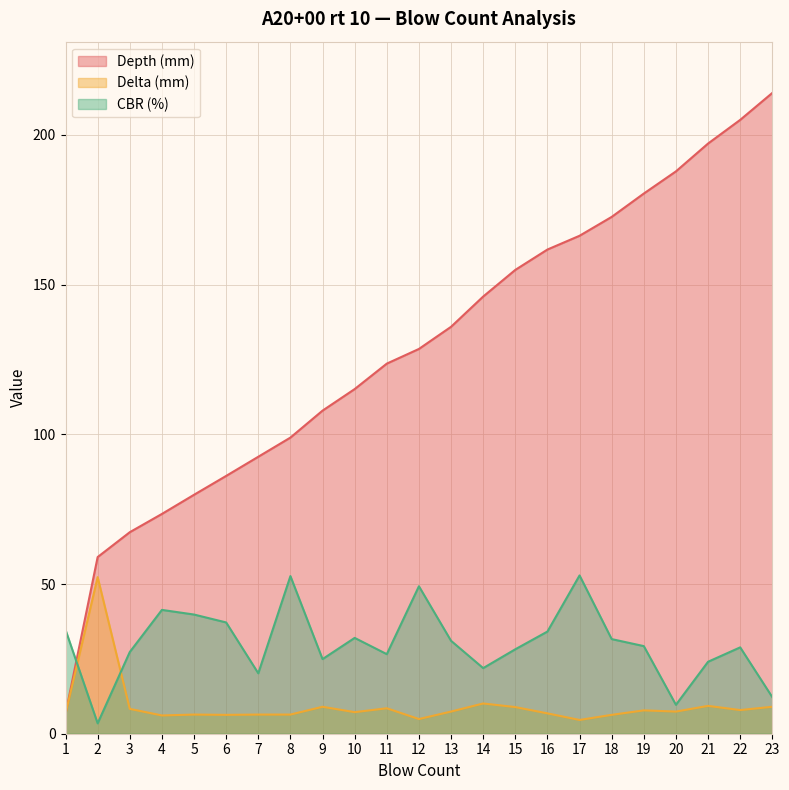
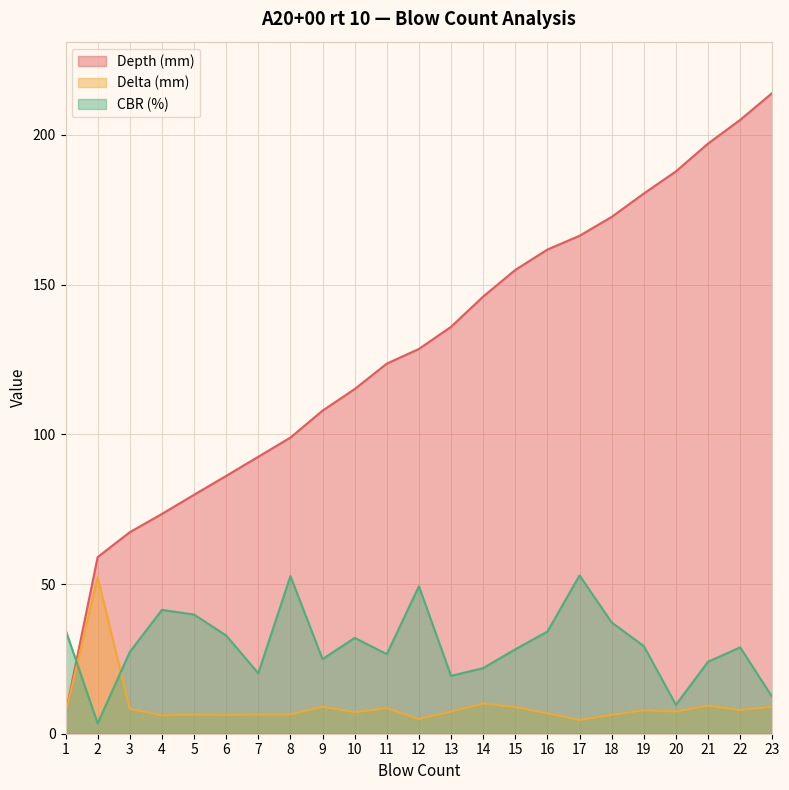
CBR (%), 6: 37 -> 33
CBR (%), 13: 31 -> 19
CBR (%), 18: 32 -> 37
